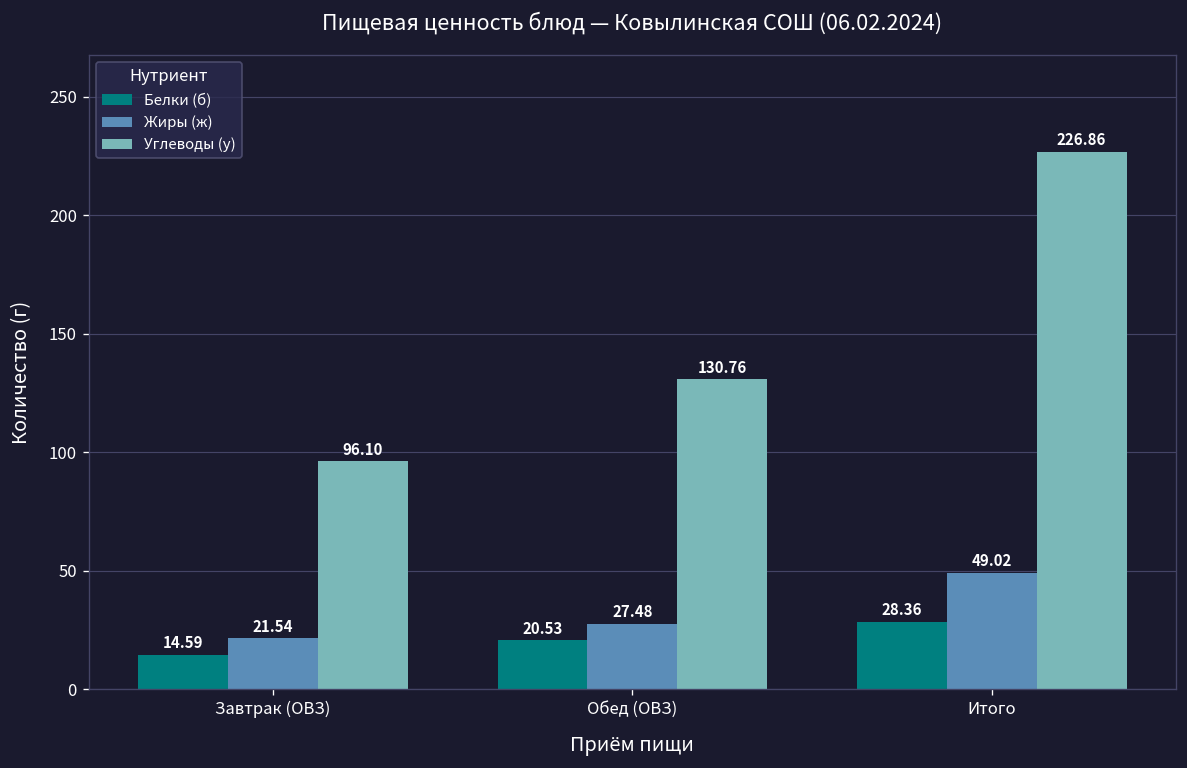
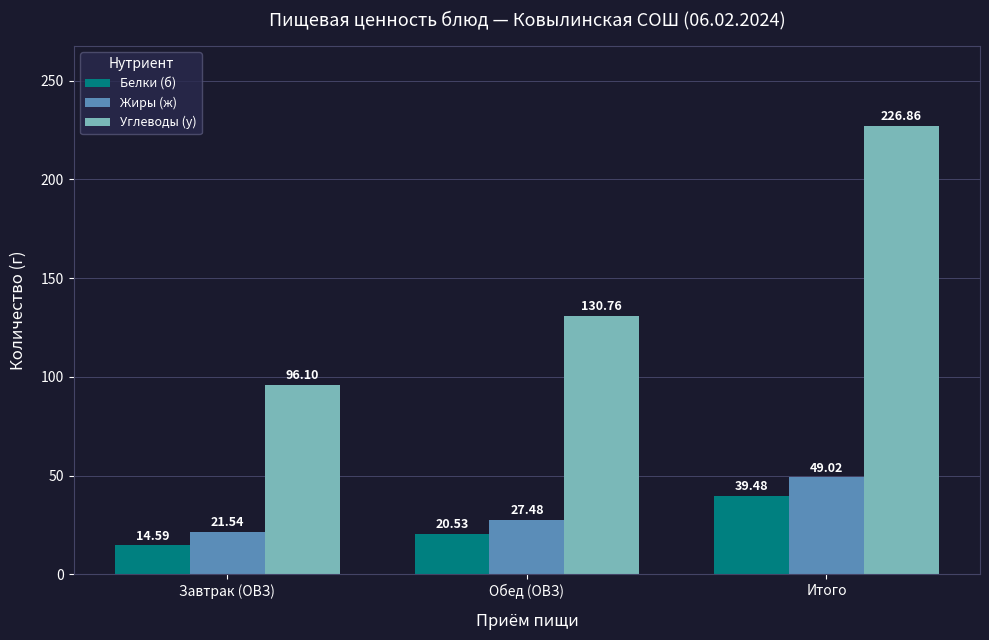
Белки (б), Итого: 28.36 -> 39.48
